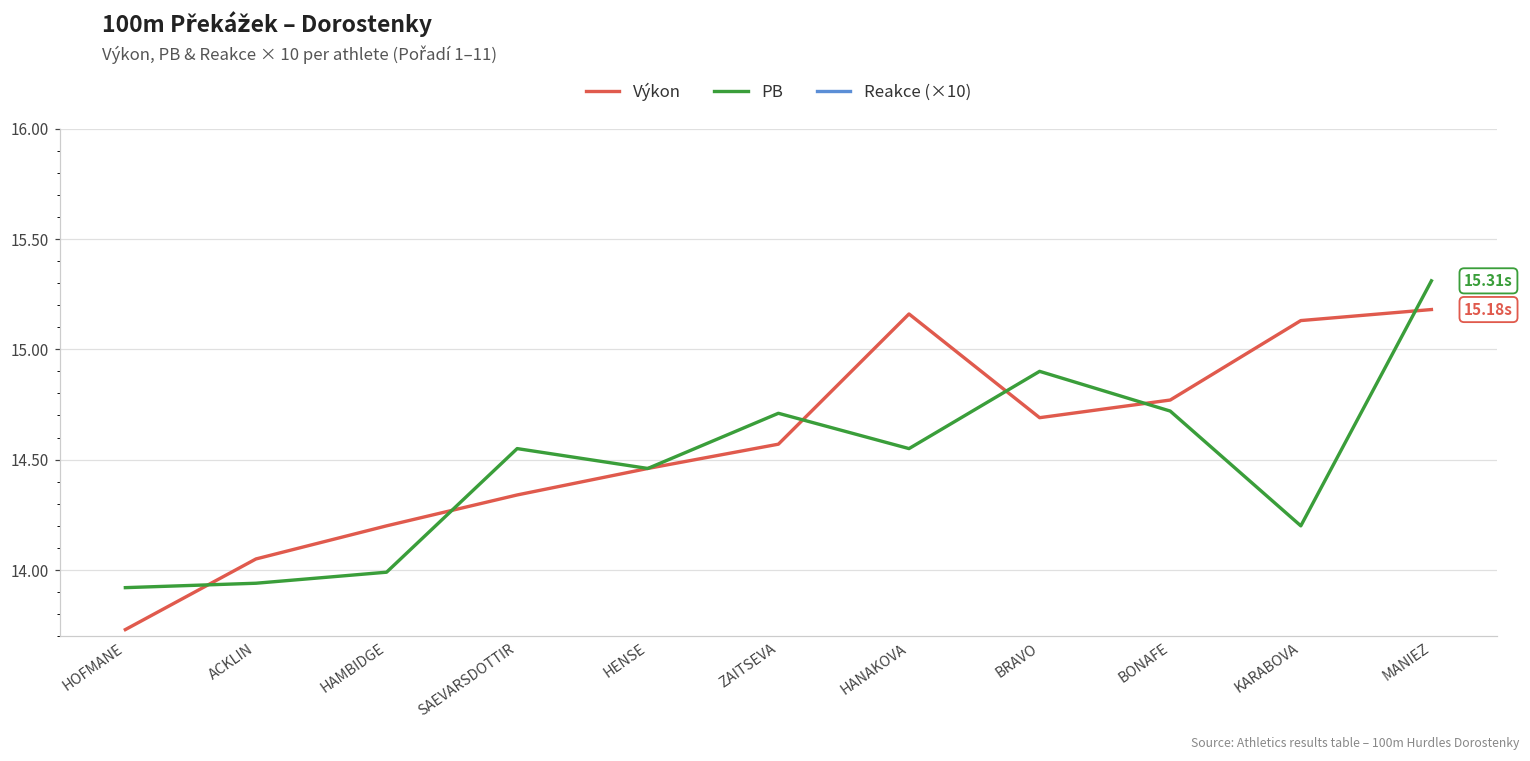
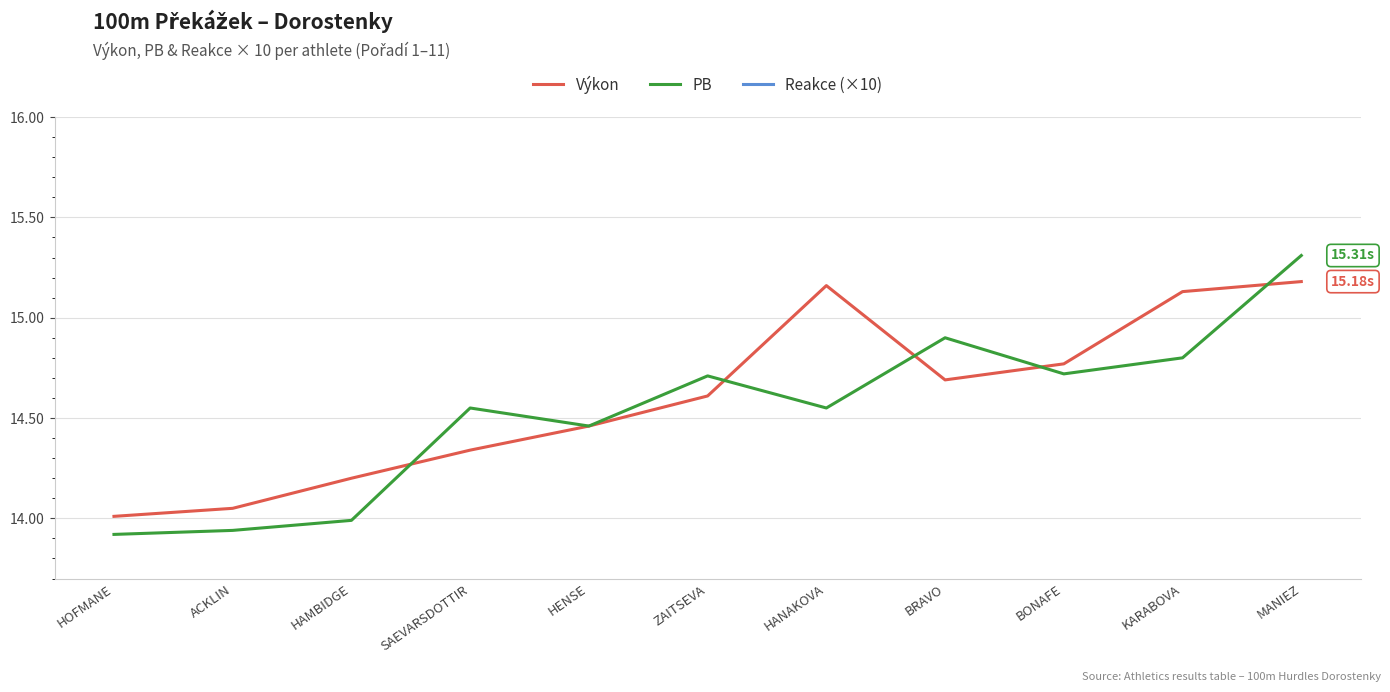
Výkon, HOFMANE: 13.73 -> 14.01
Výkon, ZAITSEVA: 14.57 -> 14.61
PB, KARABOVA: 14.2 -> 14.8
